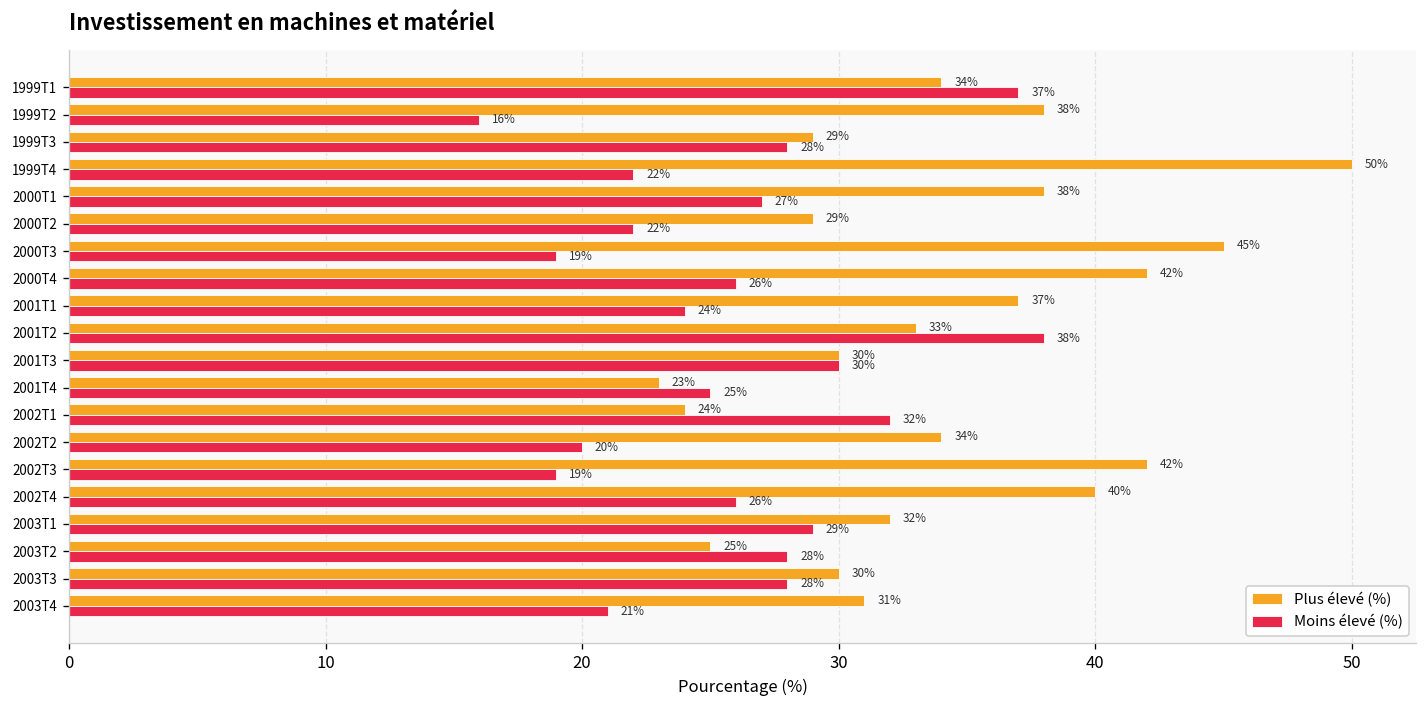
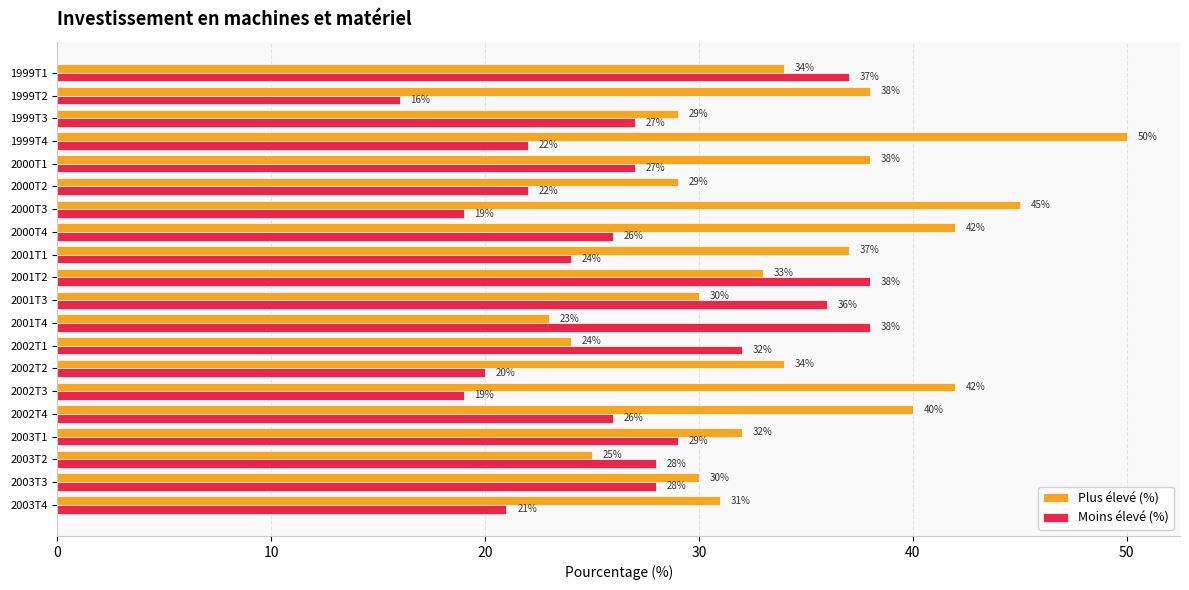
Moins élevé (%), 1999T3: 28% -> 27%
Moins élevé (%), 2001T3: 30% -> 36%
Moins élevé (%), 2001T4: 25% -> 38%
